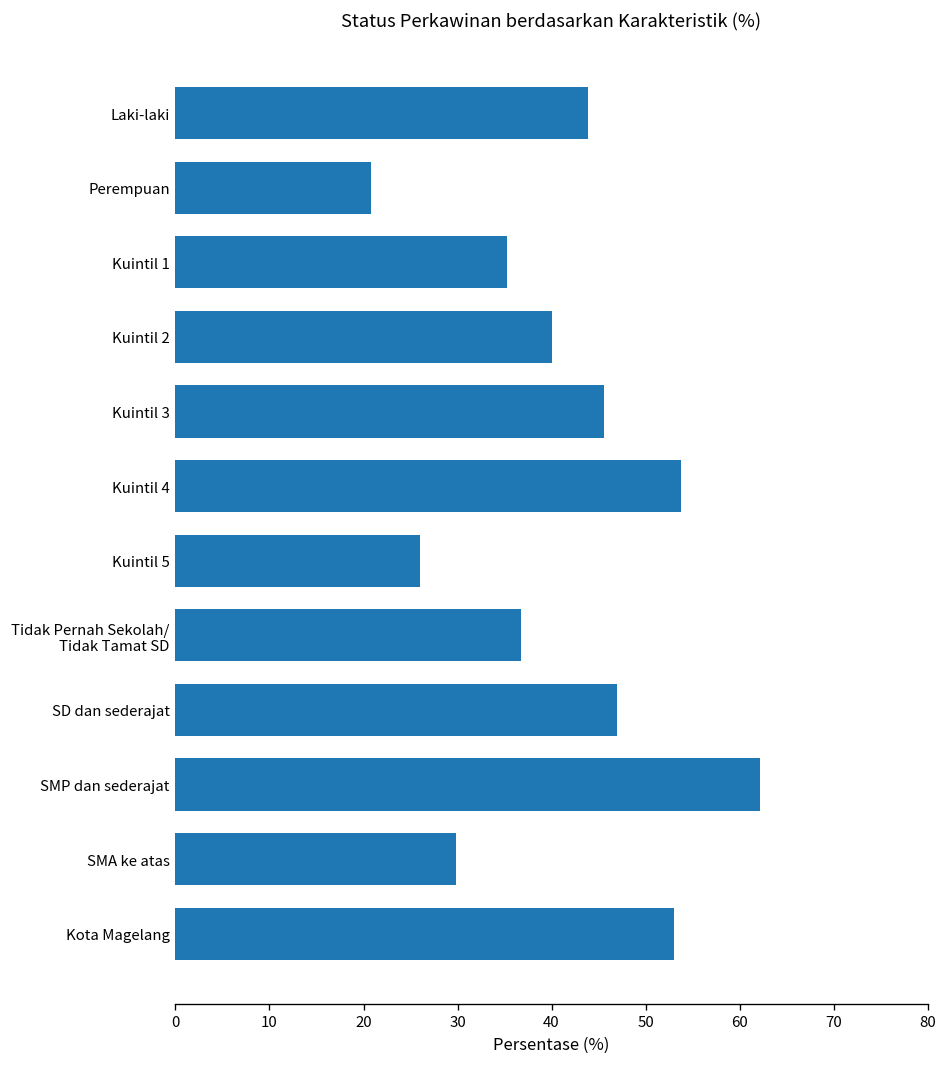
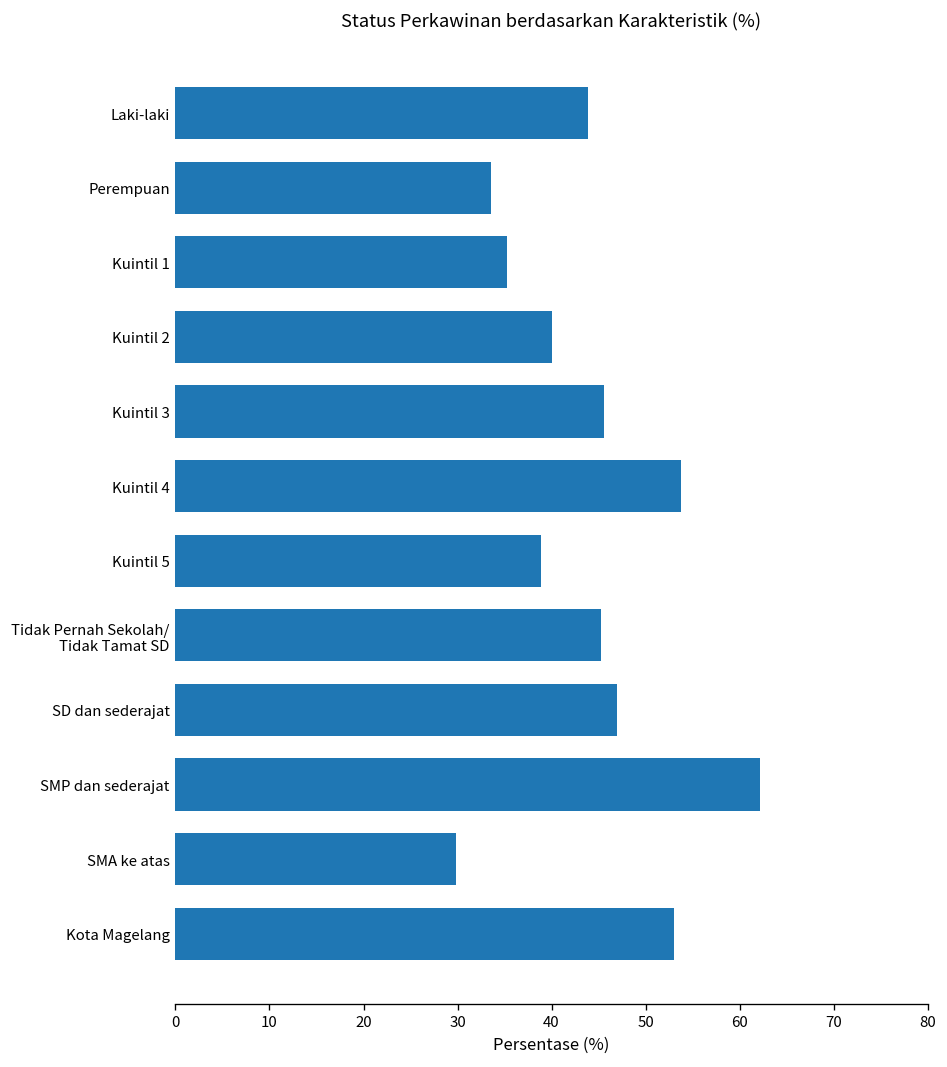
Perempuan: 21 -> 34
Kuintil 5: 26 -> 39
Tidak Pernah Sekolah/ Tidak Tamat SD: 37 -> 45
